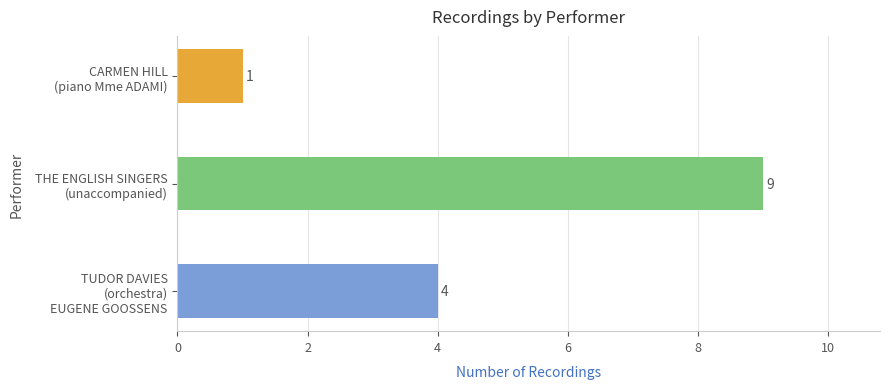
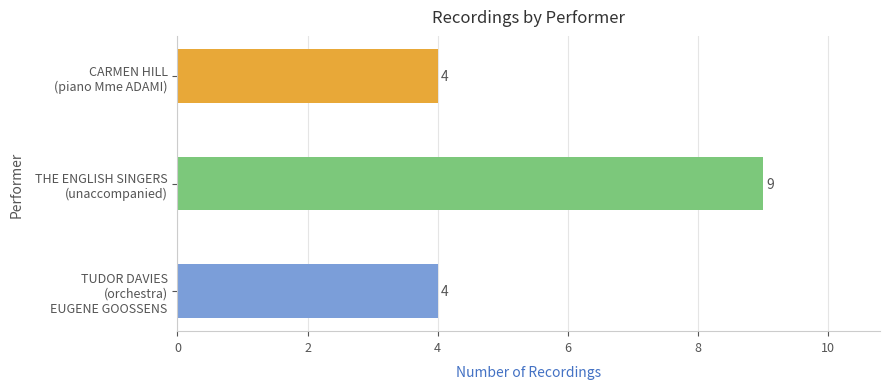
CARMEN HILL (piano Mme ADAMI): 1 -> 4
